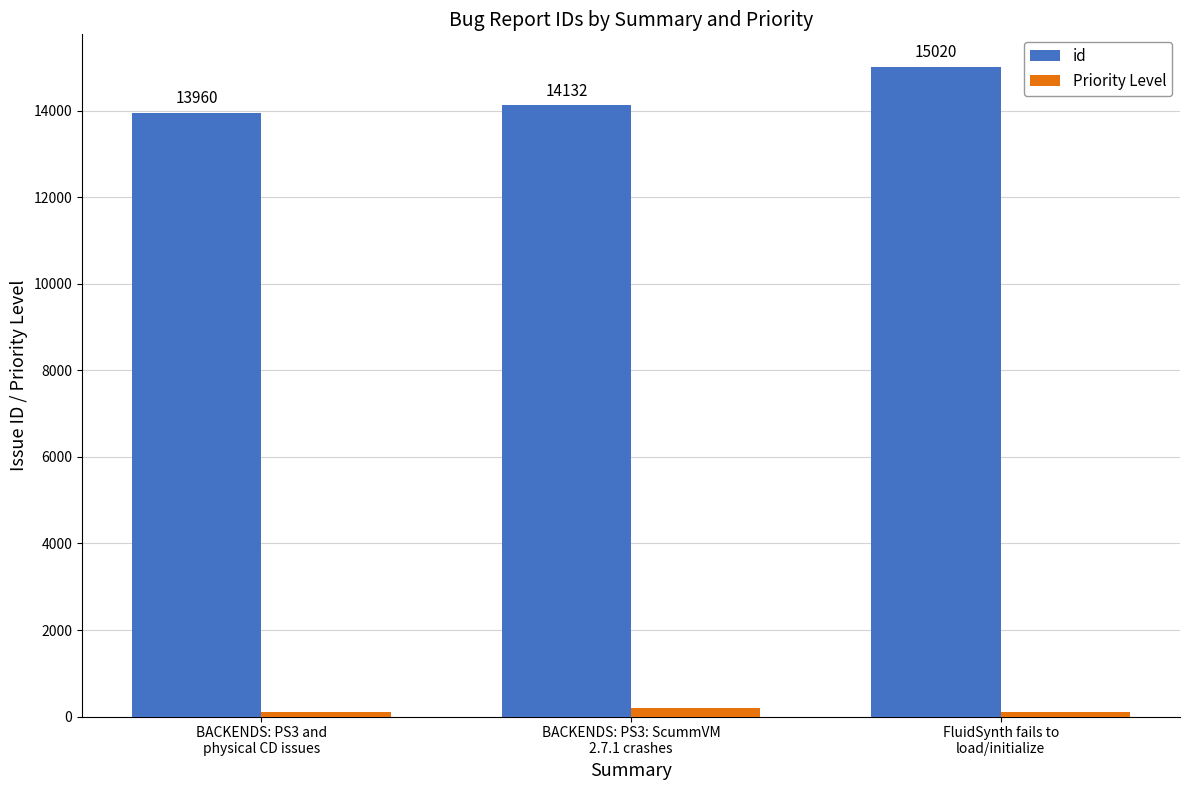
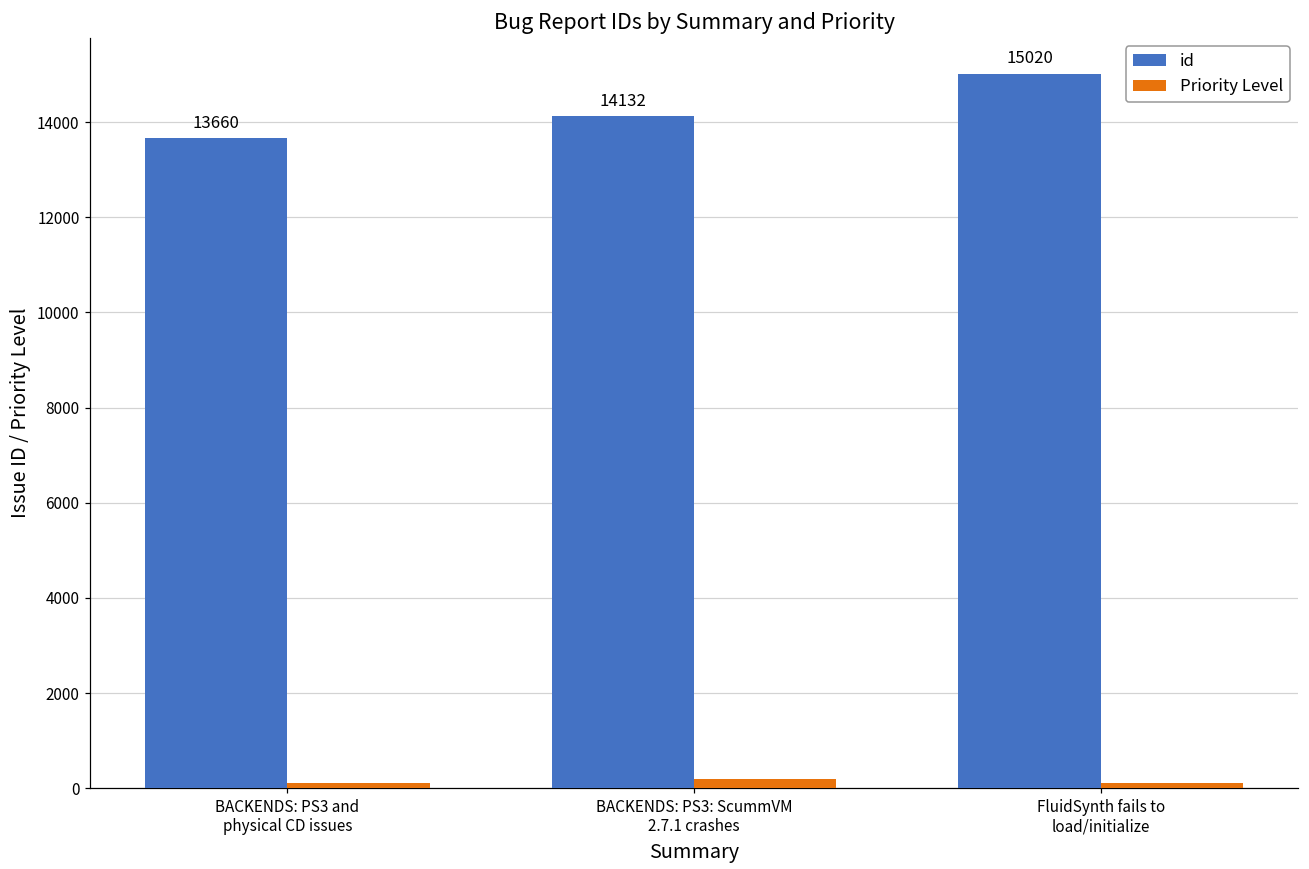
id, BACKENDS: PS3 and physical CD issues: 13960 -> 13660
